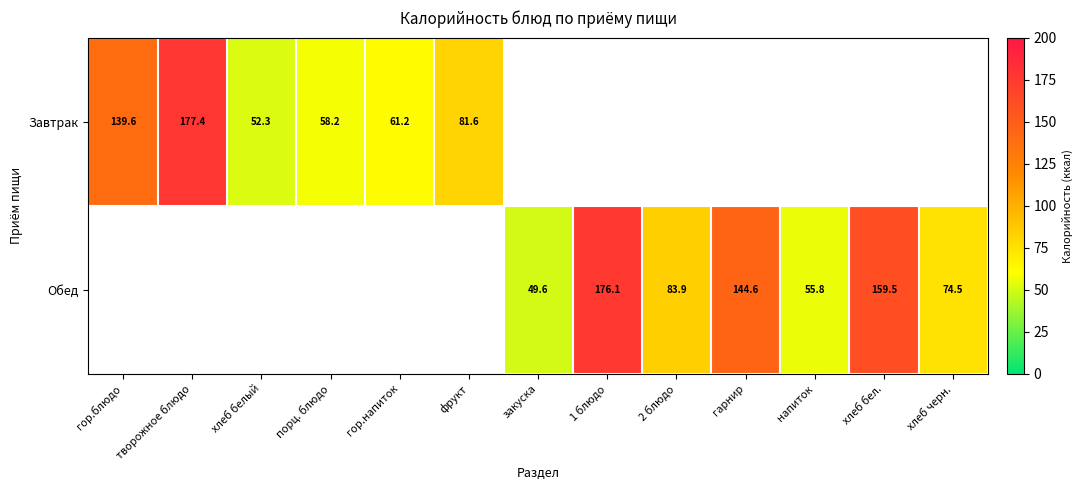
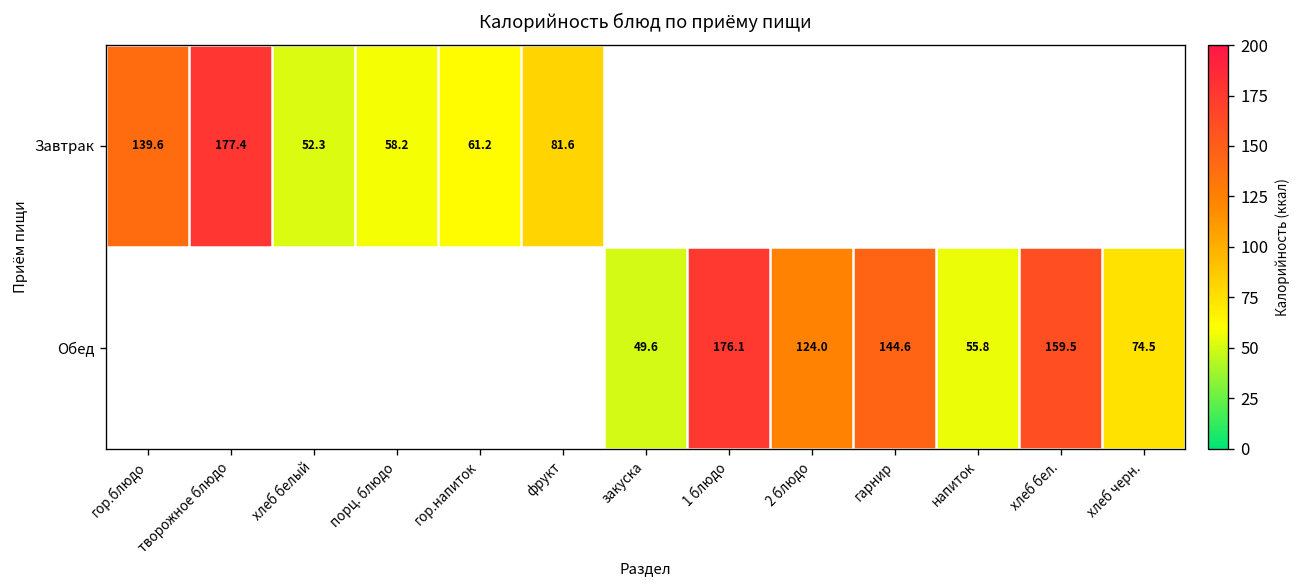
Обед, 2 блюдо: 83.9 -> 124.0
